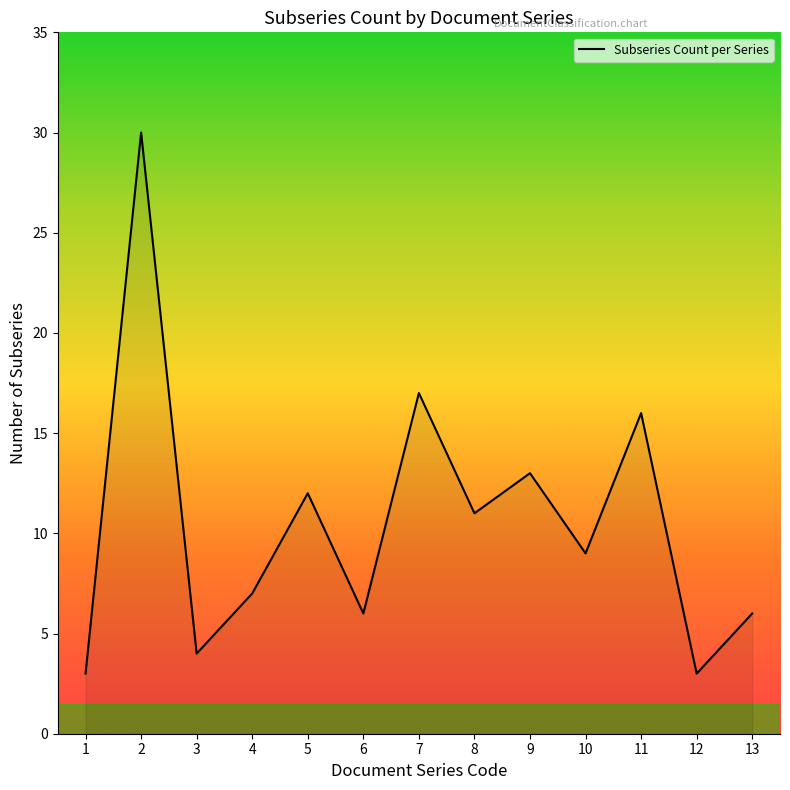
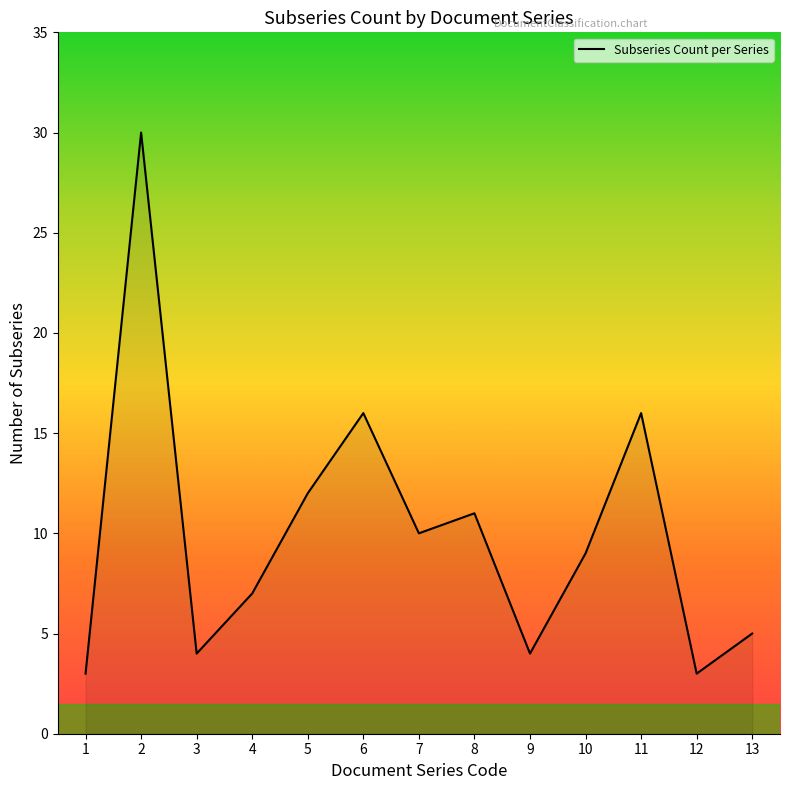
6: 6 -> 16
7: 17 -> 10
9: 13 -> 4
13: 6 -> 5
